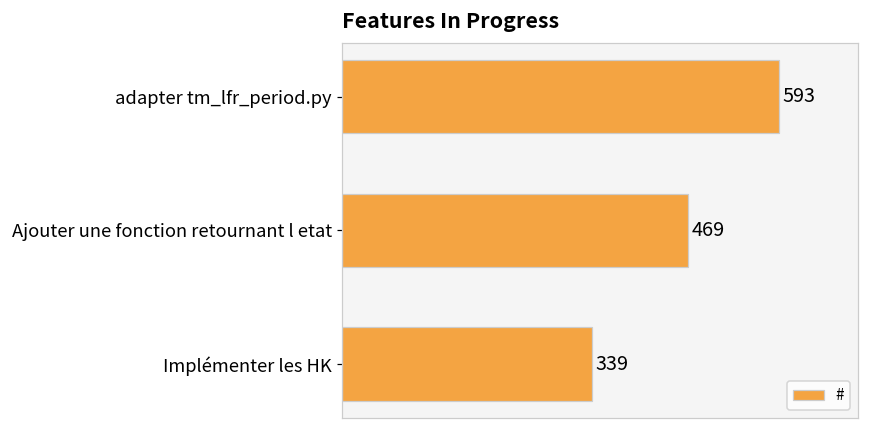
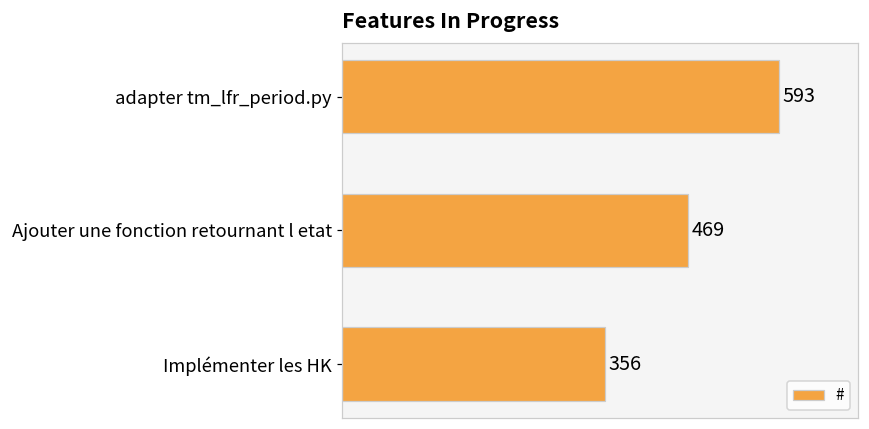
Implémenter les HK: 339 -> 356
